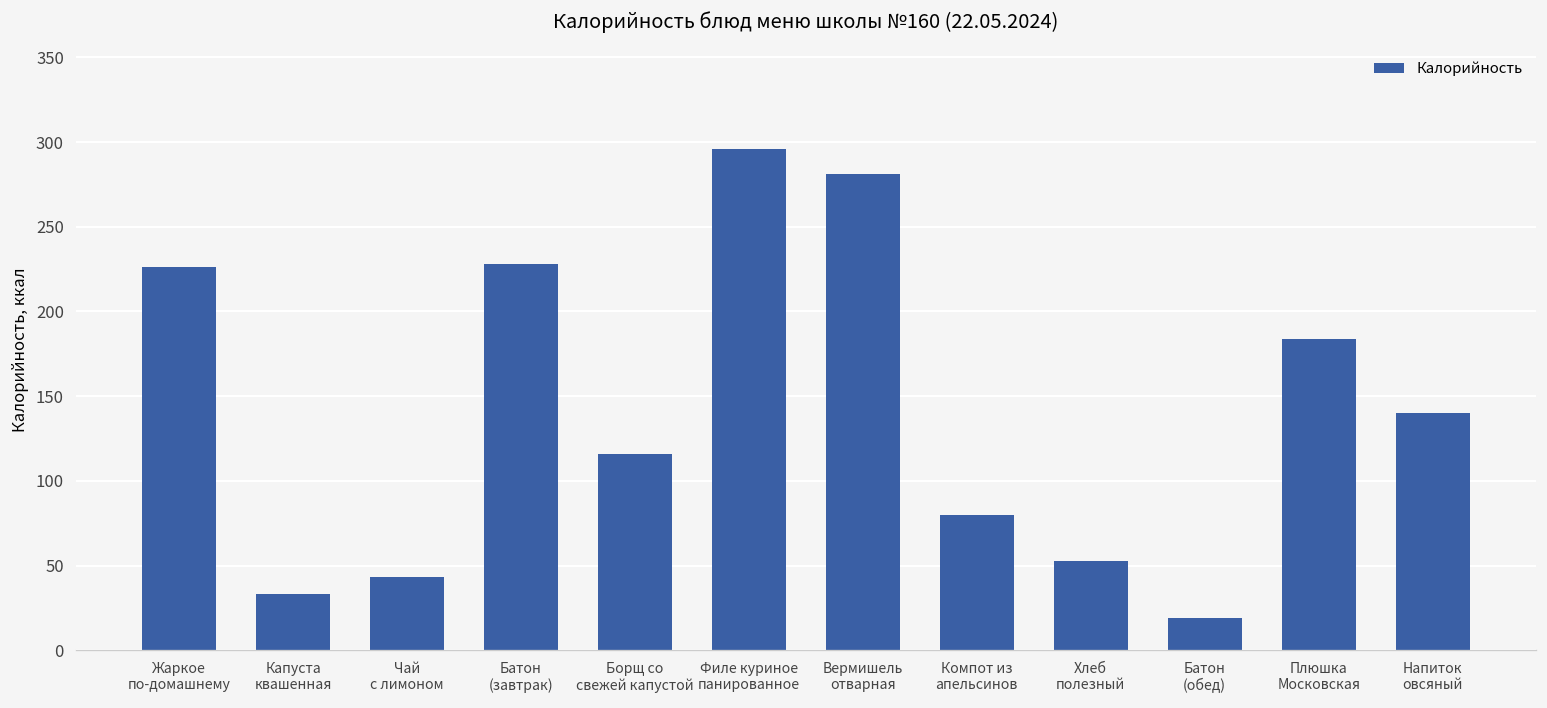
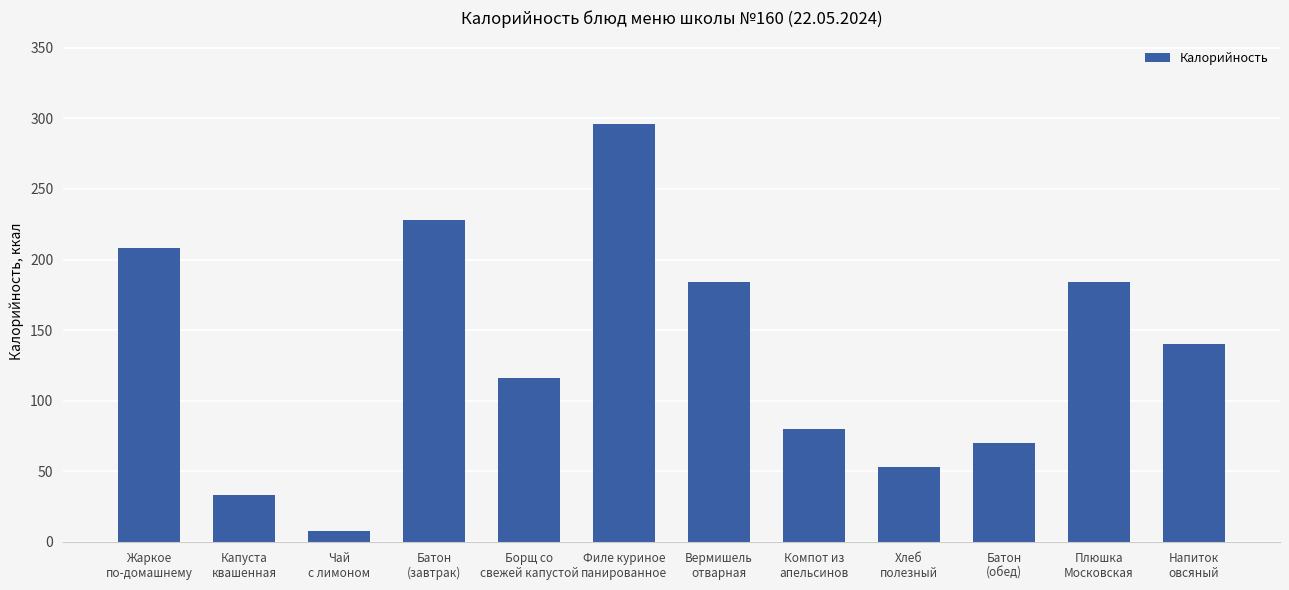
Жаркое по-домашнему: 226 -> 208
Чай с лимоном: 43 -> 8
Вермишель отварная: 281 -> 184
Батон (обед): 19 -> 70
